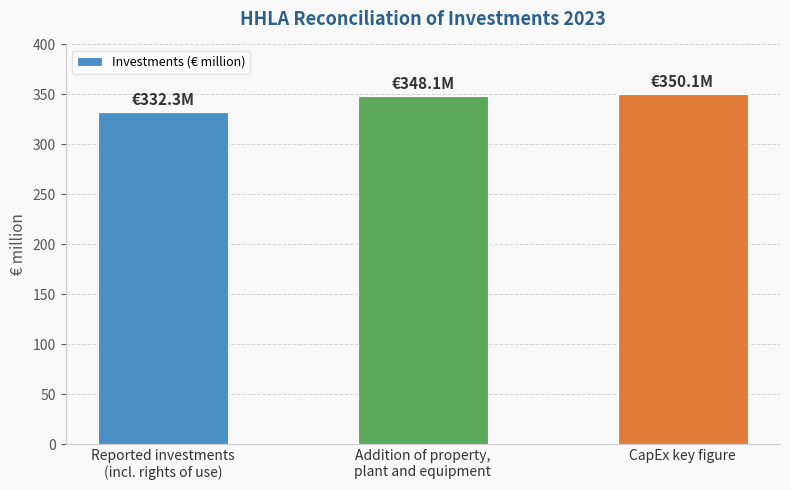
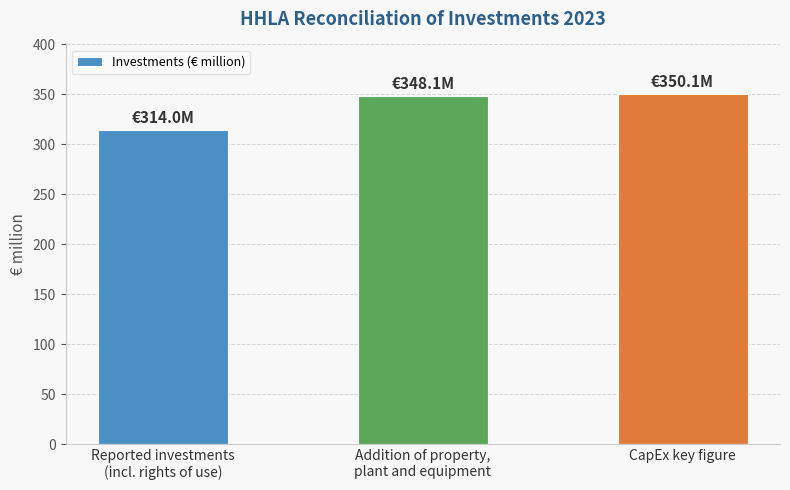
Reported investments (incl. rights of use): €332.3M -> €314.0M
